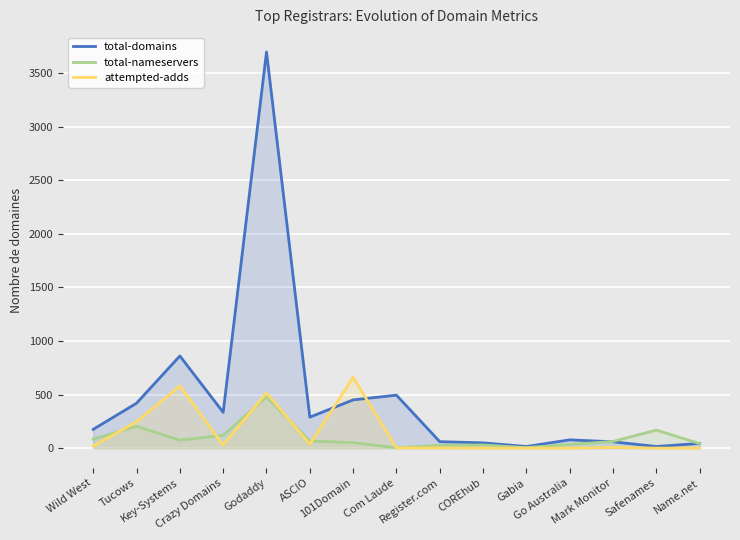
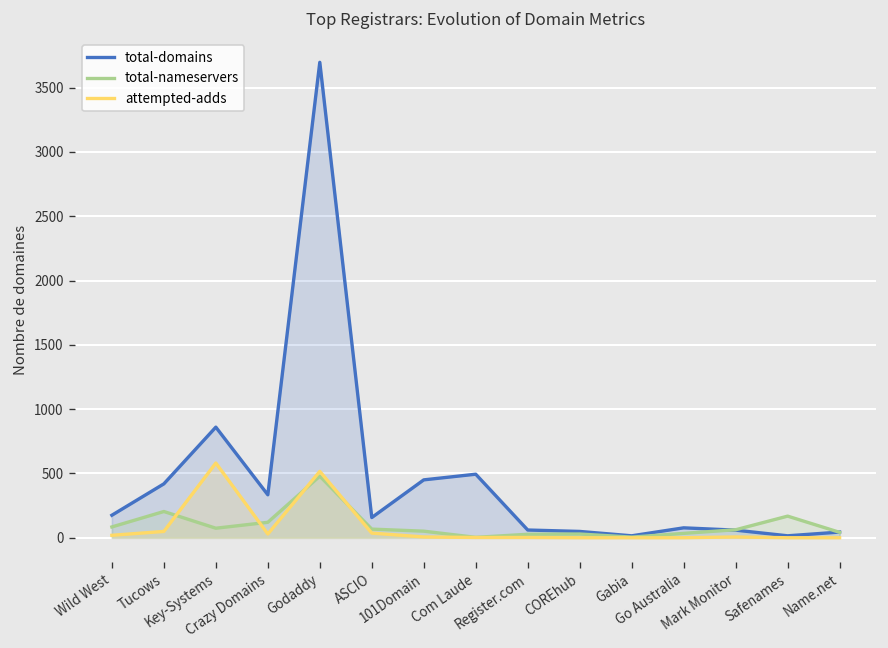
attempted-adds, Tucows: 250 -> 50
total-domains, ASCIO: 290 -> 160
attempted-adds, 101Domain: 660 -> 10
